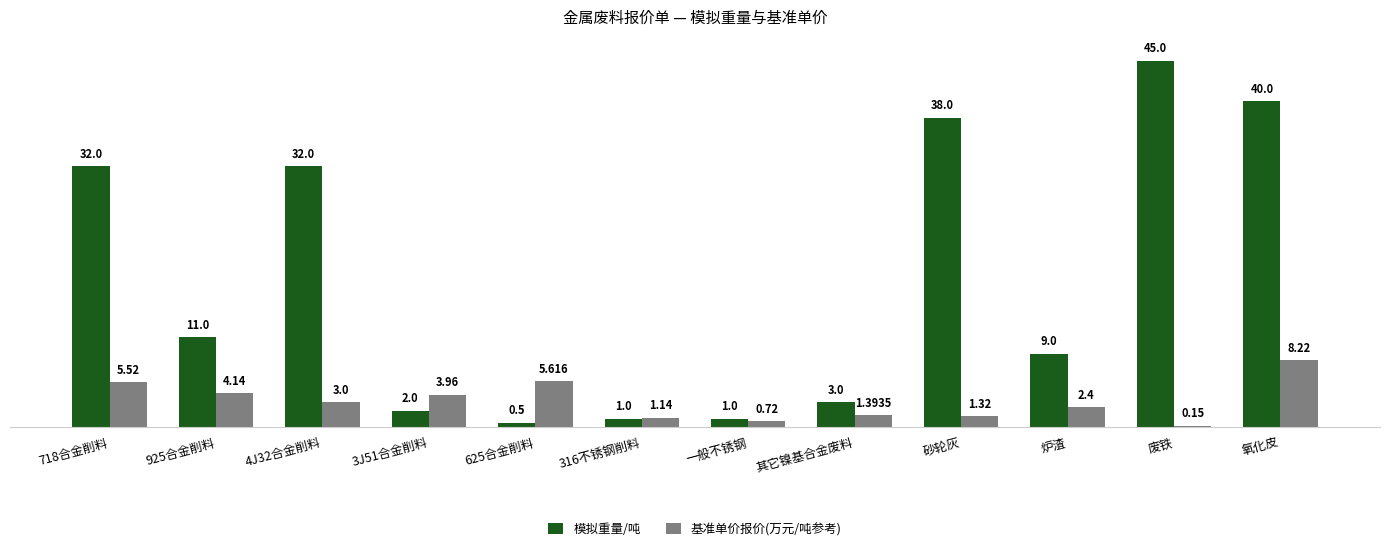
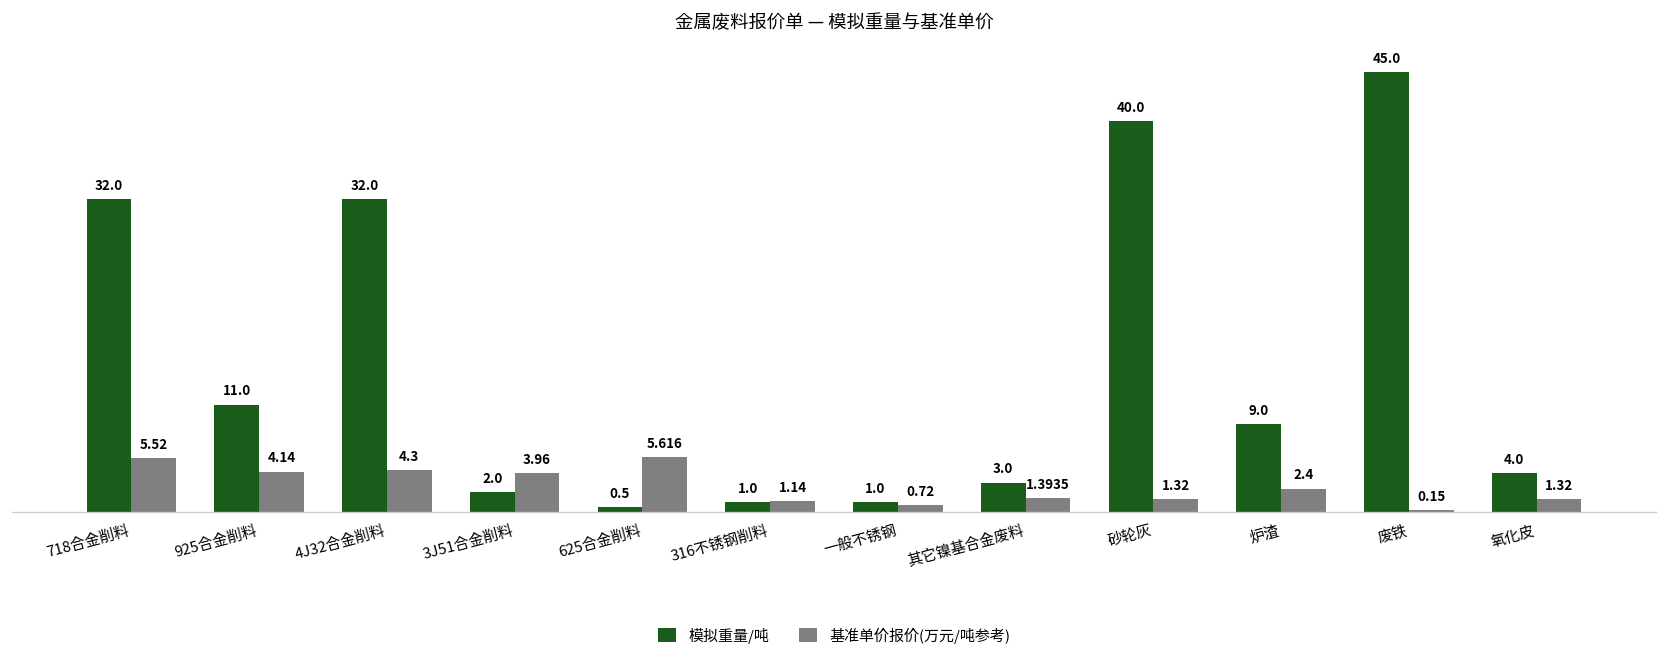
基准单价报价(万元/吨参考), 4J32合金削料: 3.0 -> 4.3
模拟重量/吨, 砂轮灰: 38.0 -> 40.0
模拟重量/吨, 氧化皮: 40.0 -> 4.0
基准单价报价(万元/吨参考), 氧化皮: 8.22 -> 1.32
